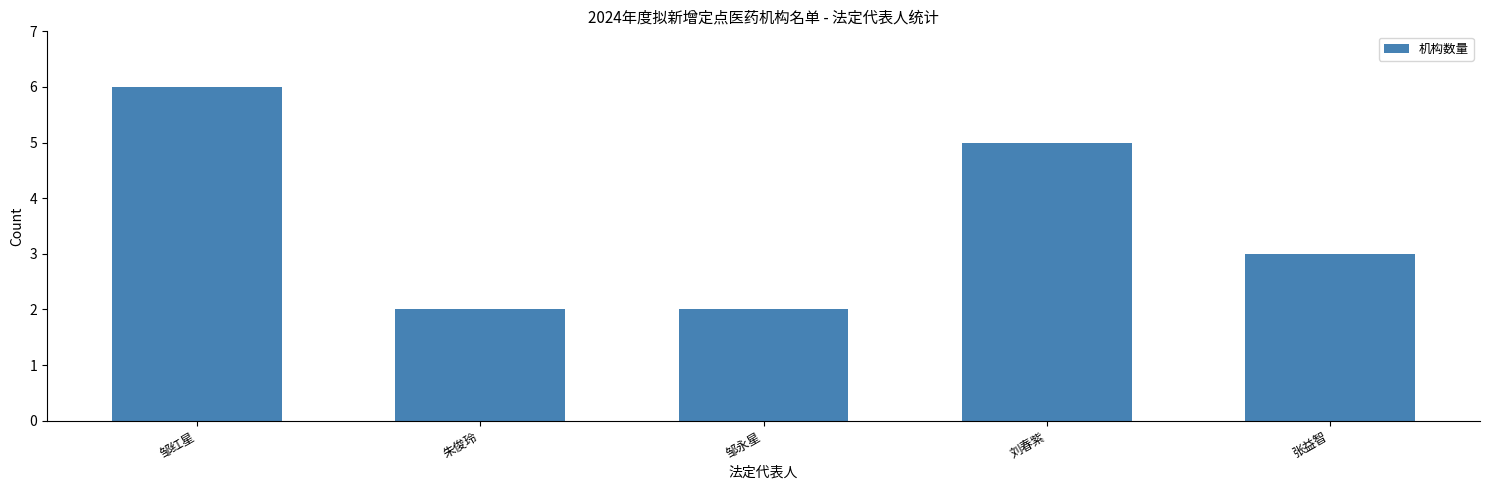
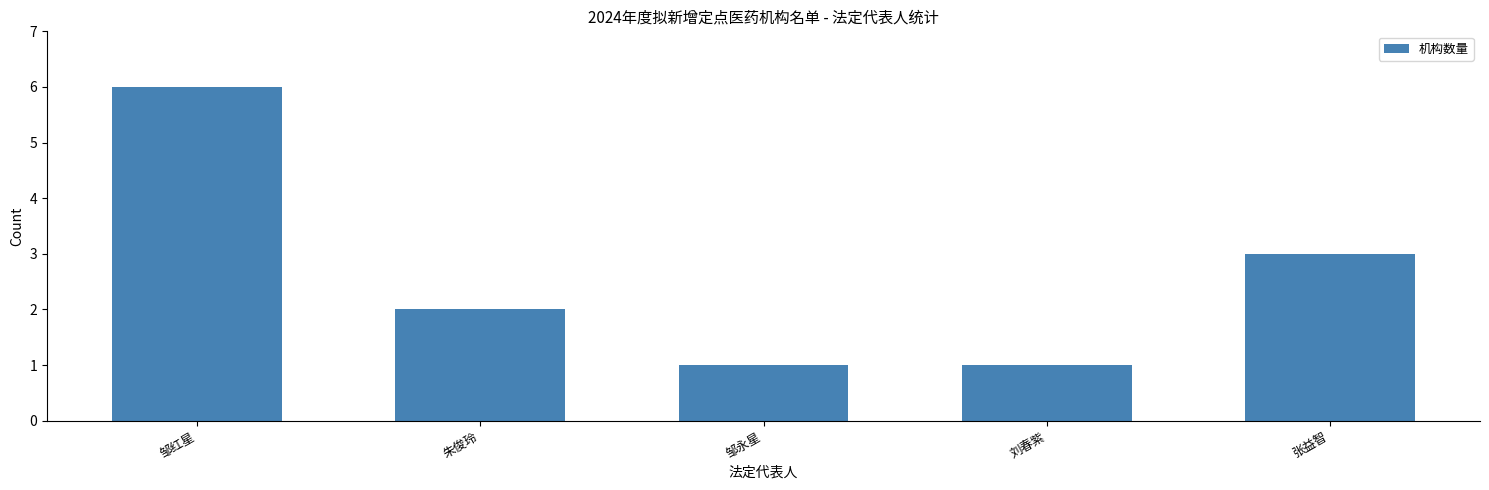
邹永星: 2 -> 1
刘春紫: 5 -> 1
